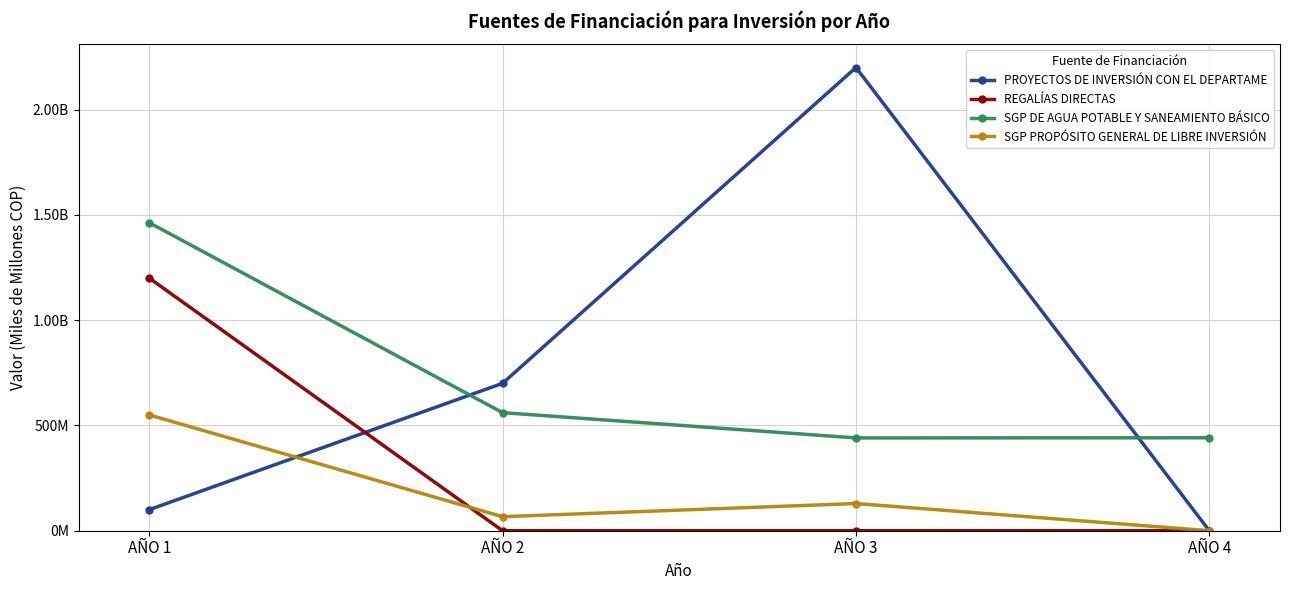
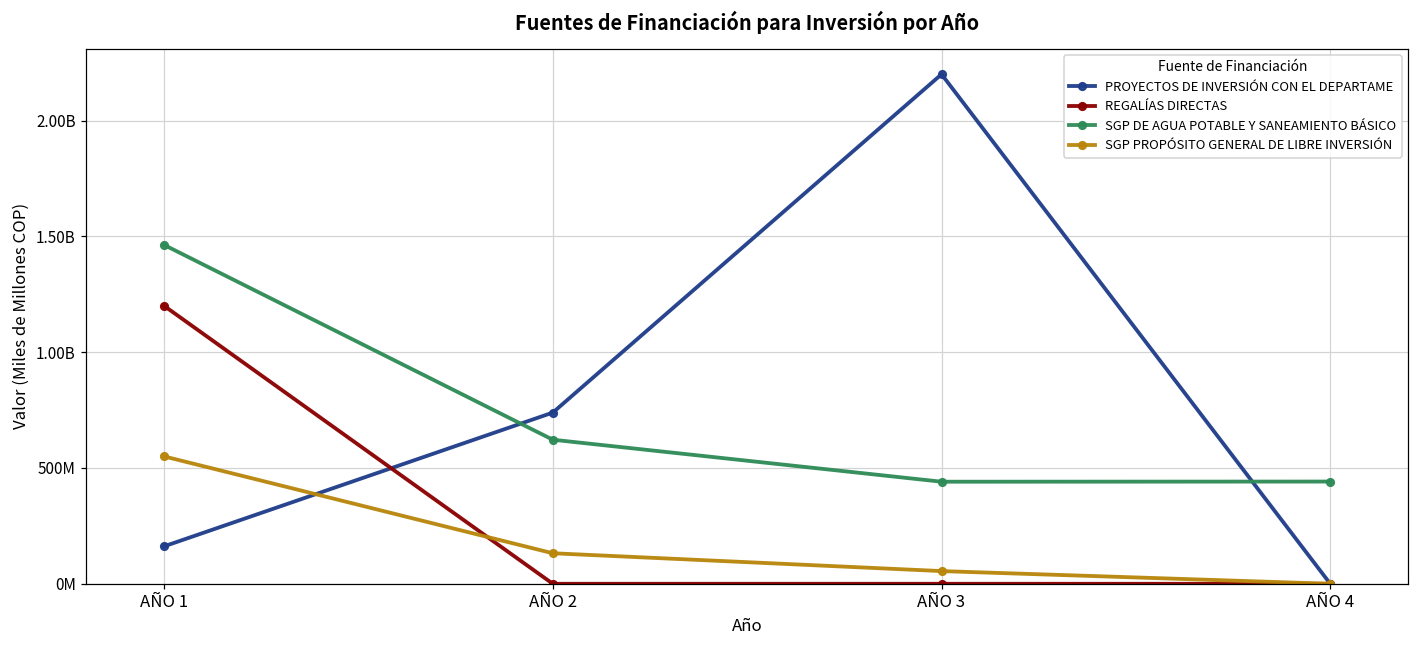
PROYECTOS DE INVERSIÓN CON EL DEPARTAME, AÑO 1: 100000000 -> 160000000
PROYECTOS DE INVERSIÓN CON EL DEPARTAME, AÑO 2: 700000000 -> 740000000
SGP DE AGUA POTABLE Y SANEAMIENTO BÁSICO, AÑO 2: 560000000 -> 620000000
SGP PROPÓSITO GENERAL DE LIBRE INVERSIÓN, AÑO 2: 70000000 -> 130000000
SGP PROPÓSITO GENERAL DE LIBRE INVERSIÓN, AÑO 3: 130000000 -> 50000000
